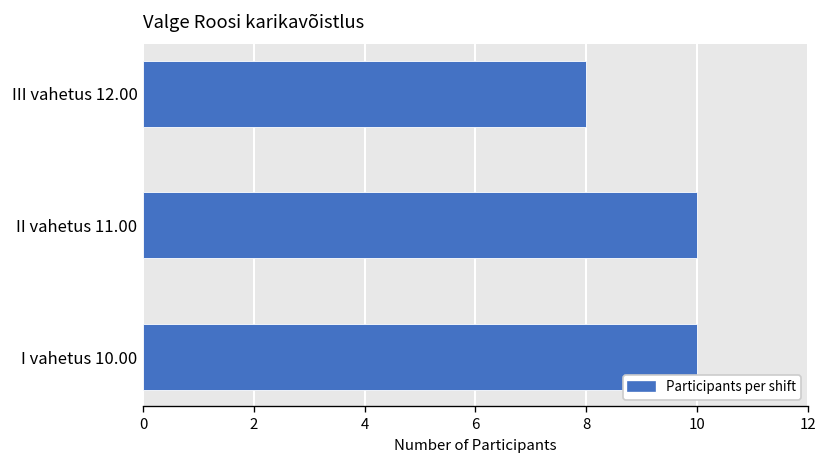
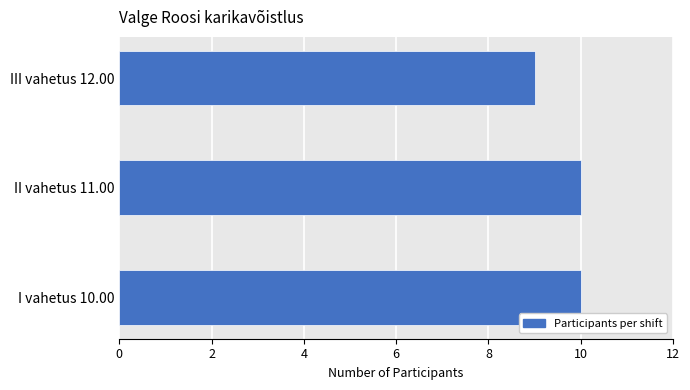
III vahetus 12.00: 8 -> 9
